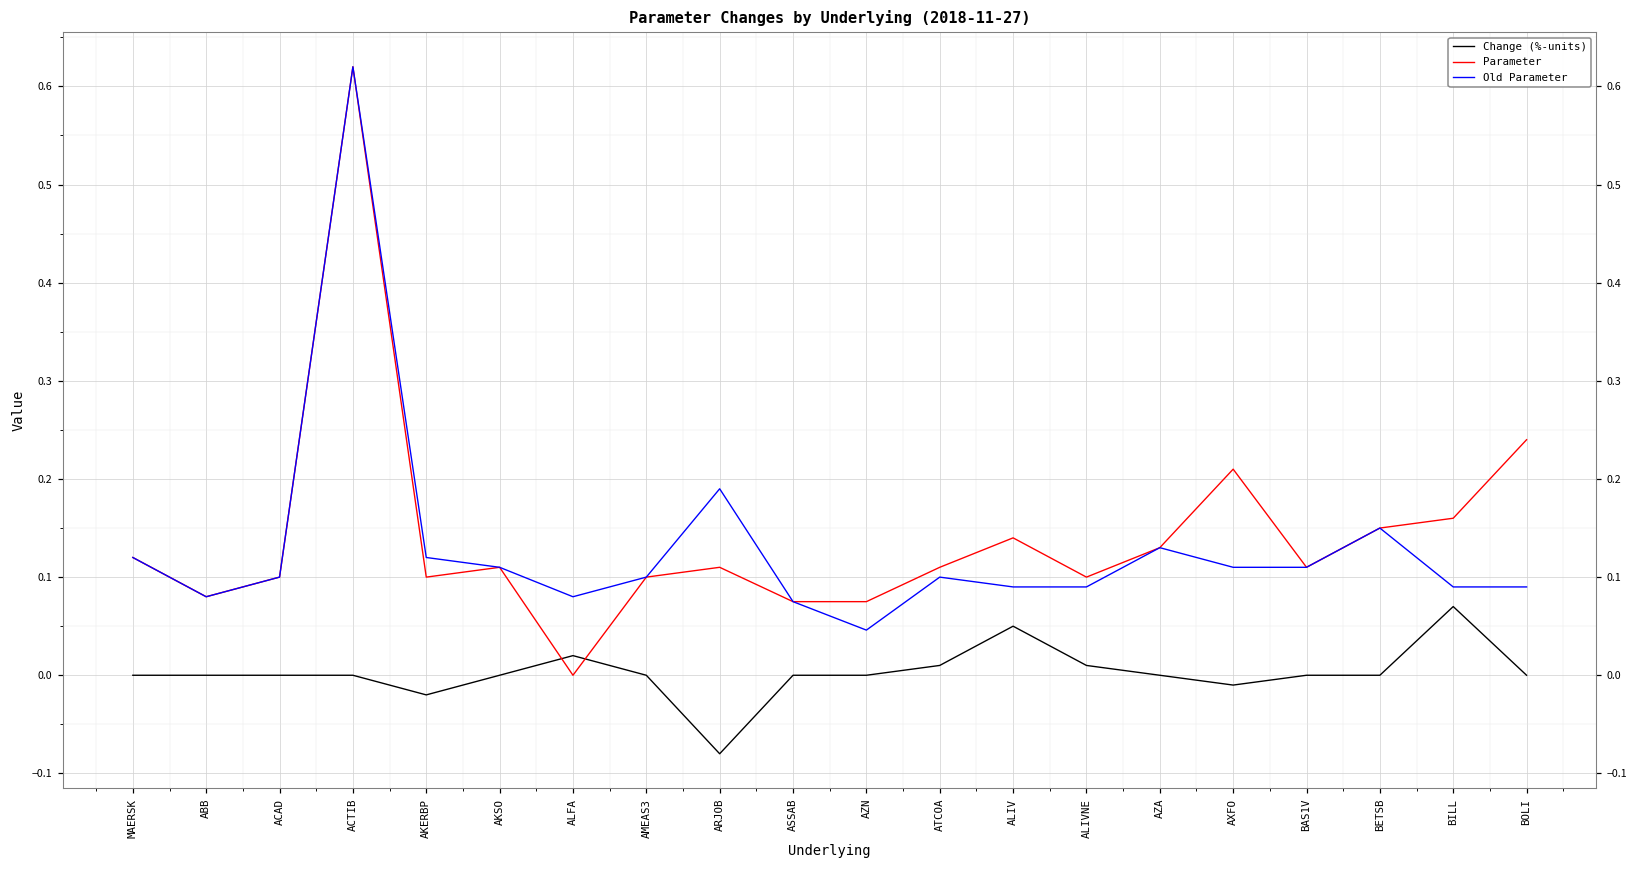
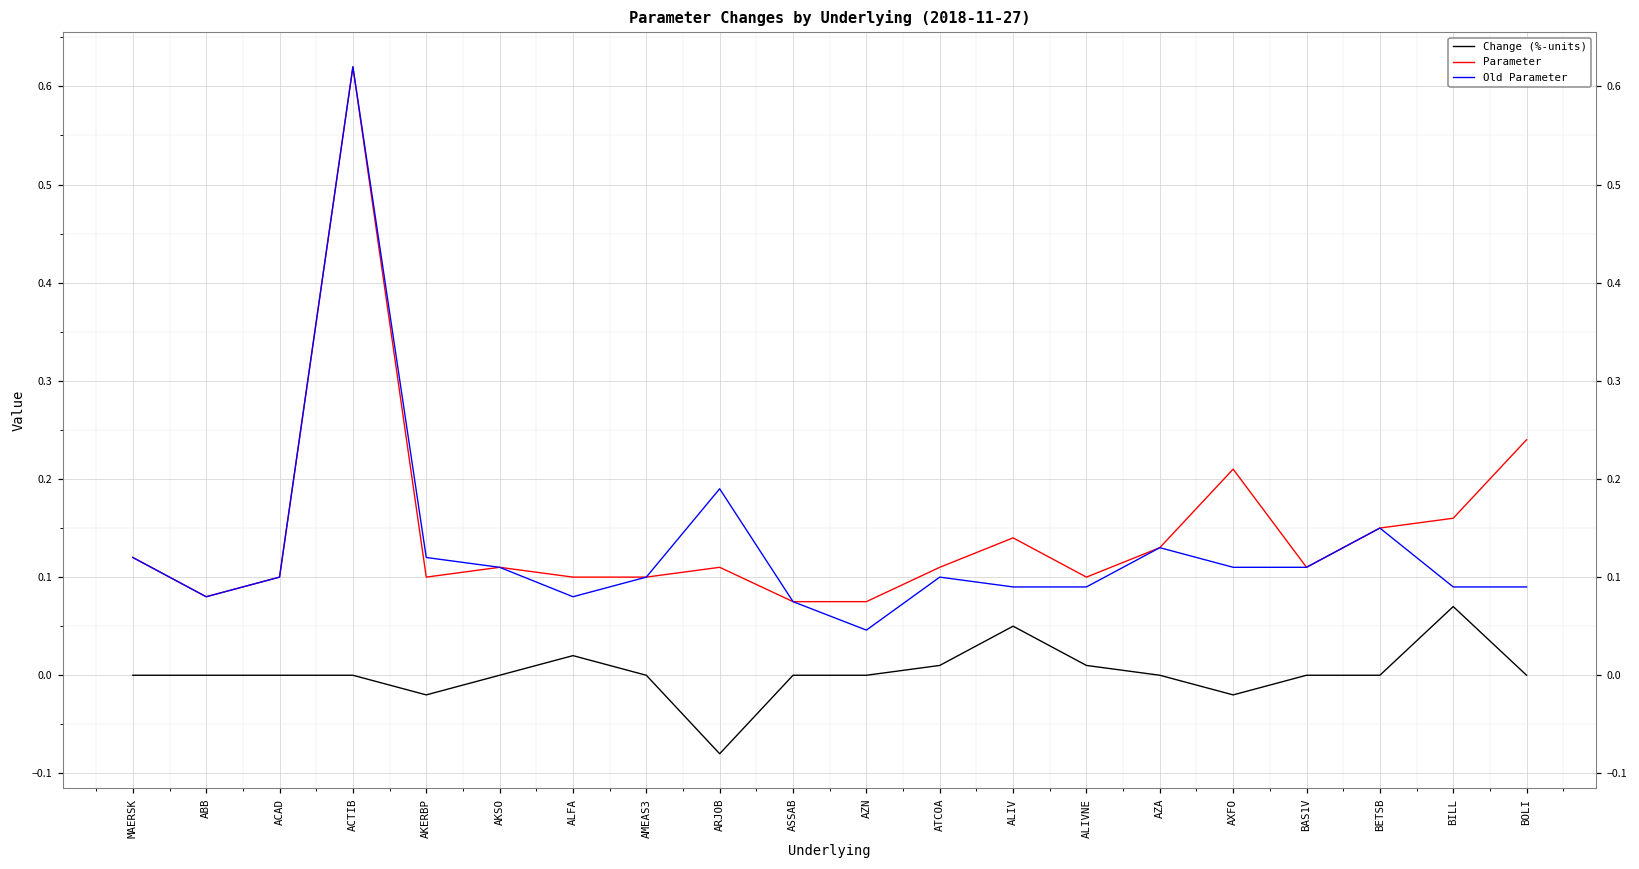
Parameter, ALFA: 0.0 -> 0.1
Change (%-units), AXFO: -0.01 -> -0.02
